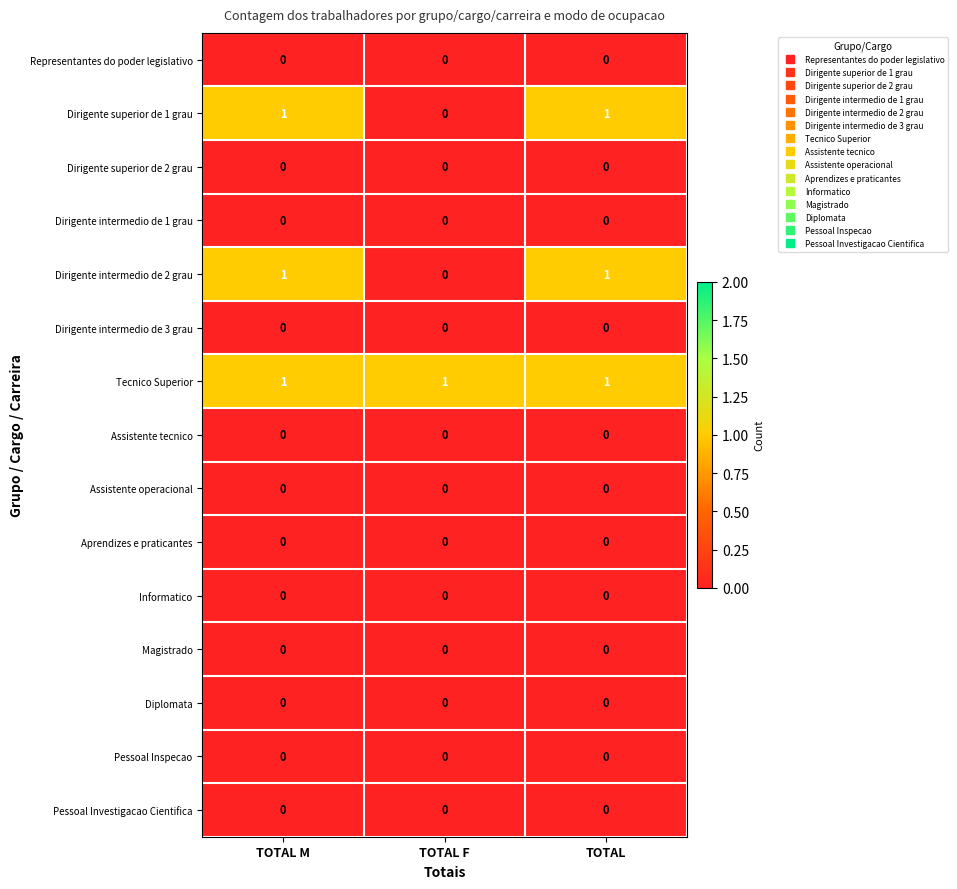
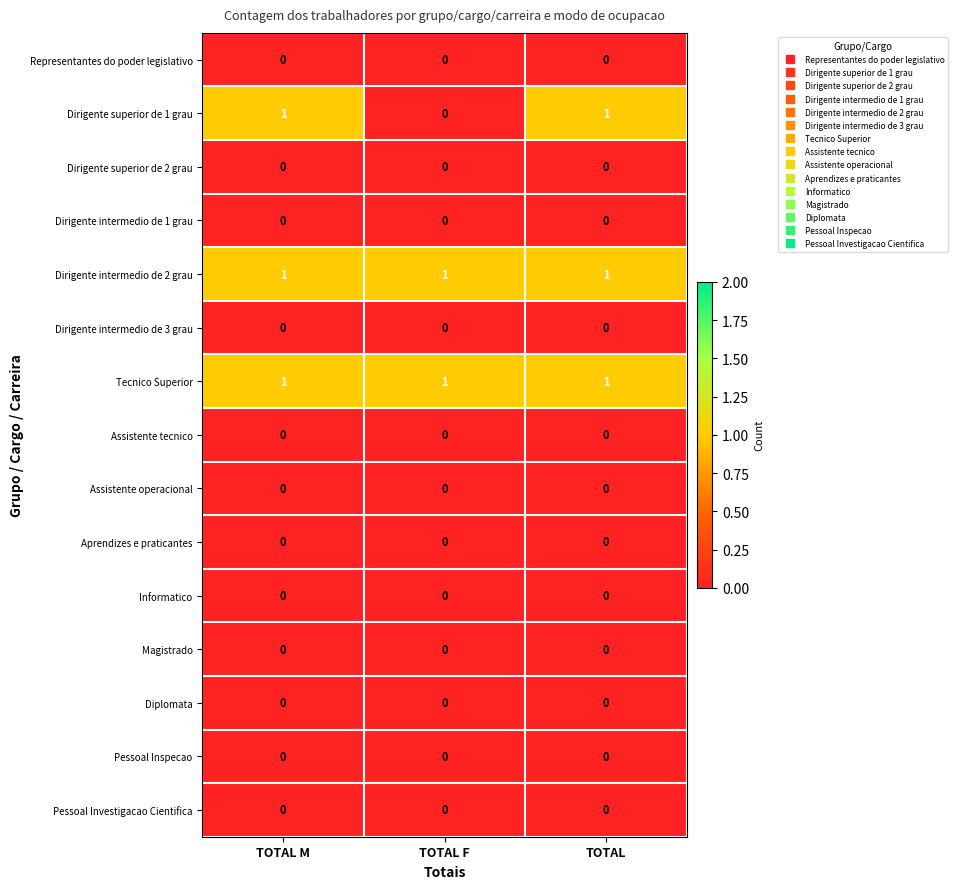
Dirigente intermedio de 2 grau, TOTAL F: 0 -> 1
